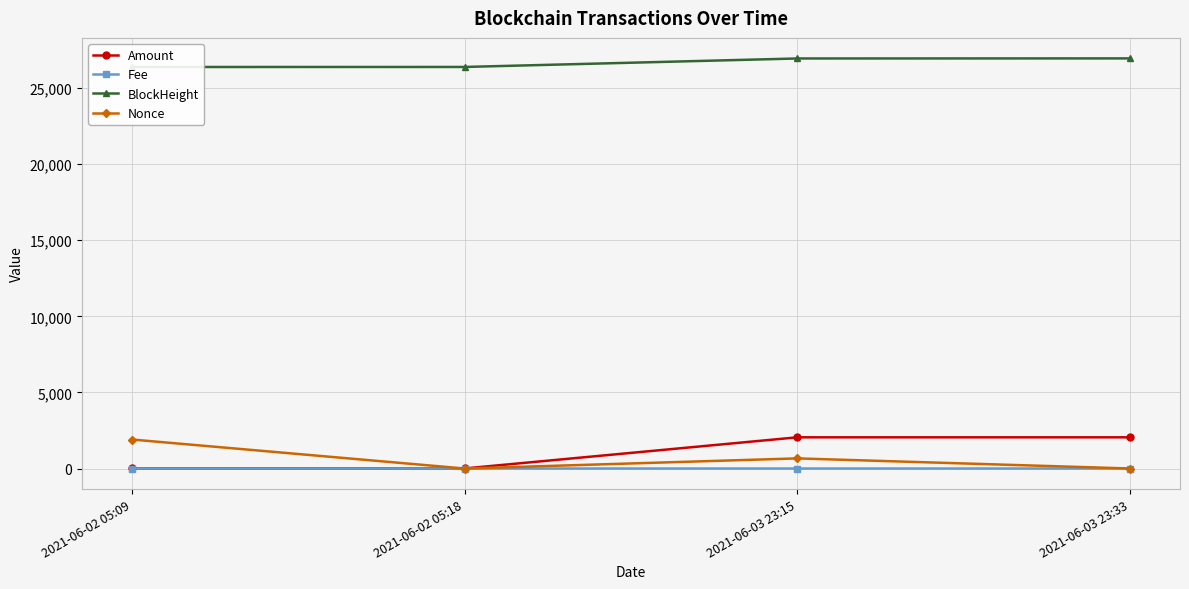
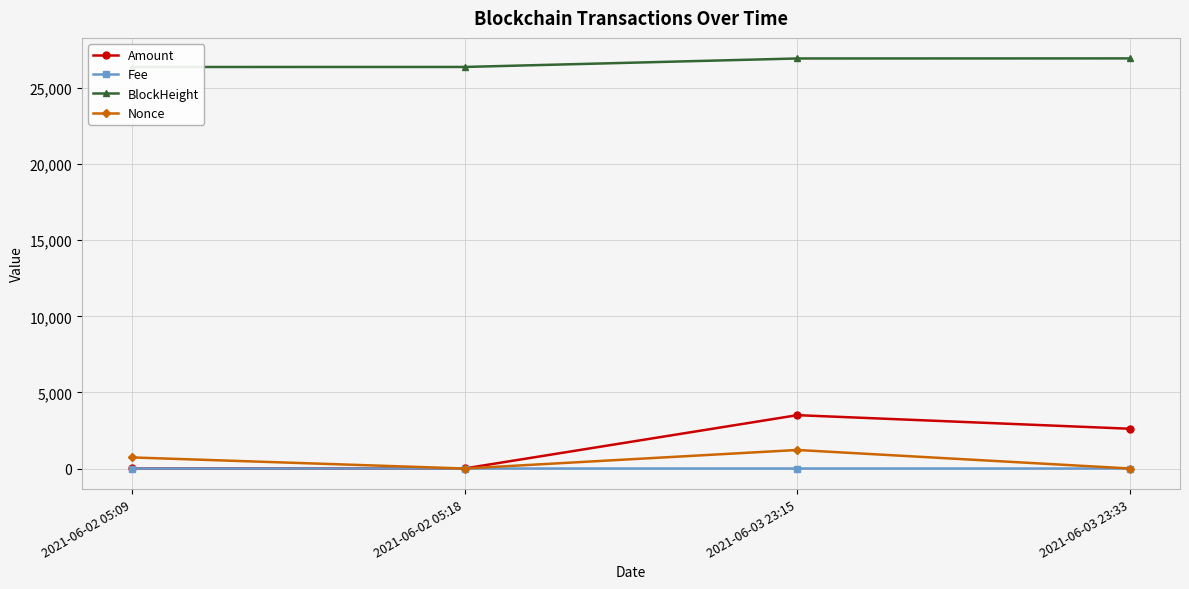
Nonce, 2021-06-02 05:09: 1,900 -> 700
Amount, 2021-06-03 23:15: 2,100 -> 3,500
Nonce, 2021-06-03 23:15: 700 -> 1,200
Amount, 2021-06-03 23:33: 2,100 -> 2,600
